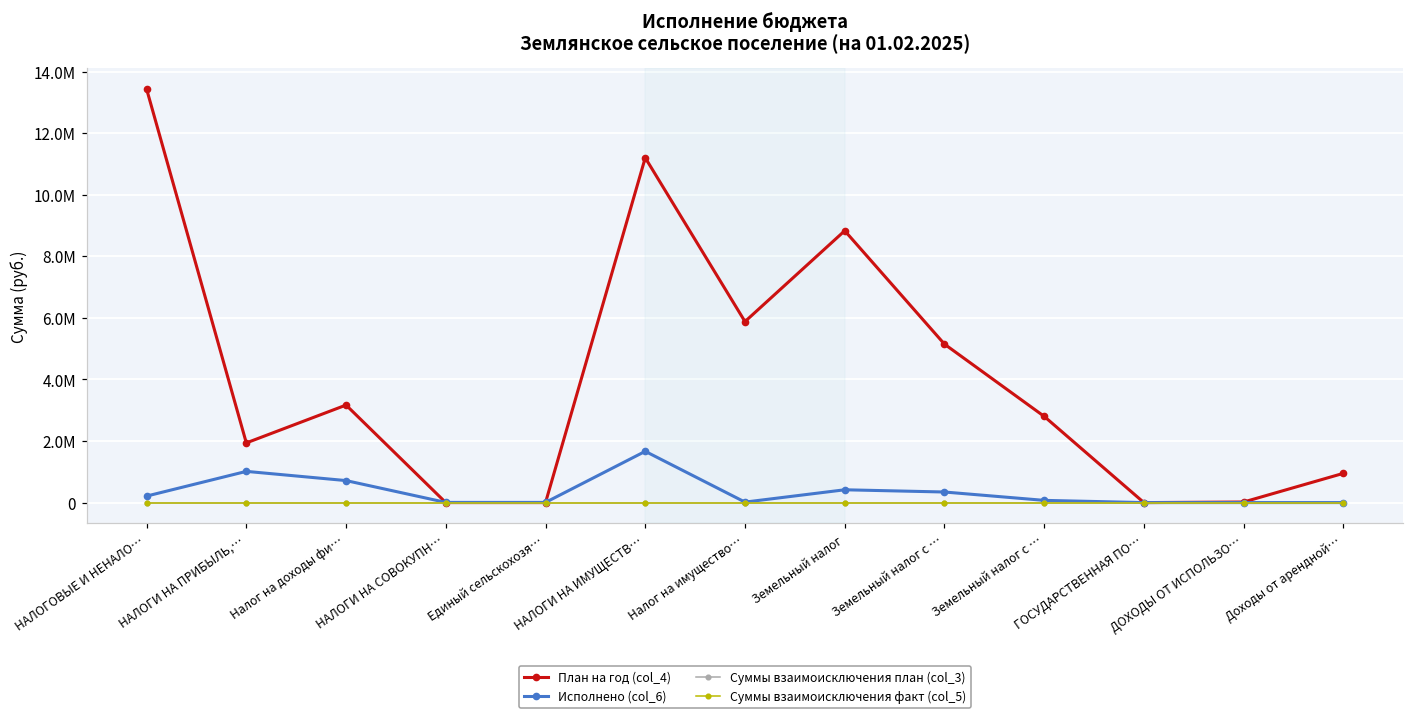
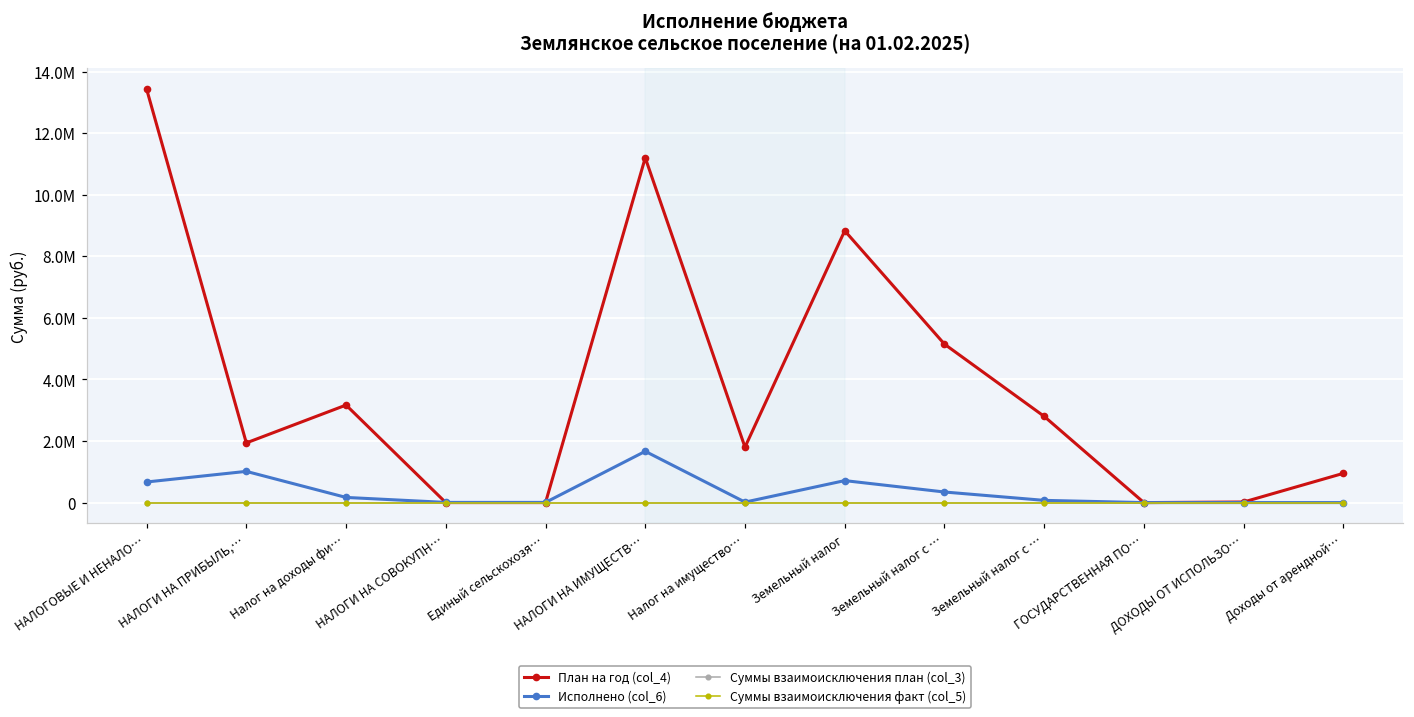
Исполнено (col_6), НАЛОГОВЫЕ И НЕНАЛО…: 0.2М -> 0.7М
Исполнено (col_6), Налог на доходы фи…: 0.7М -> 0.2М
План на год (col_4), Налог на имущество…: 5.9М -> 1.8М
Исполнено (col_6), Земельный налог: 0.4М -> 0.7М
